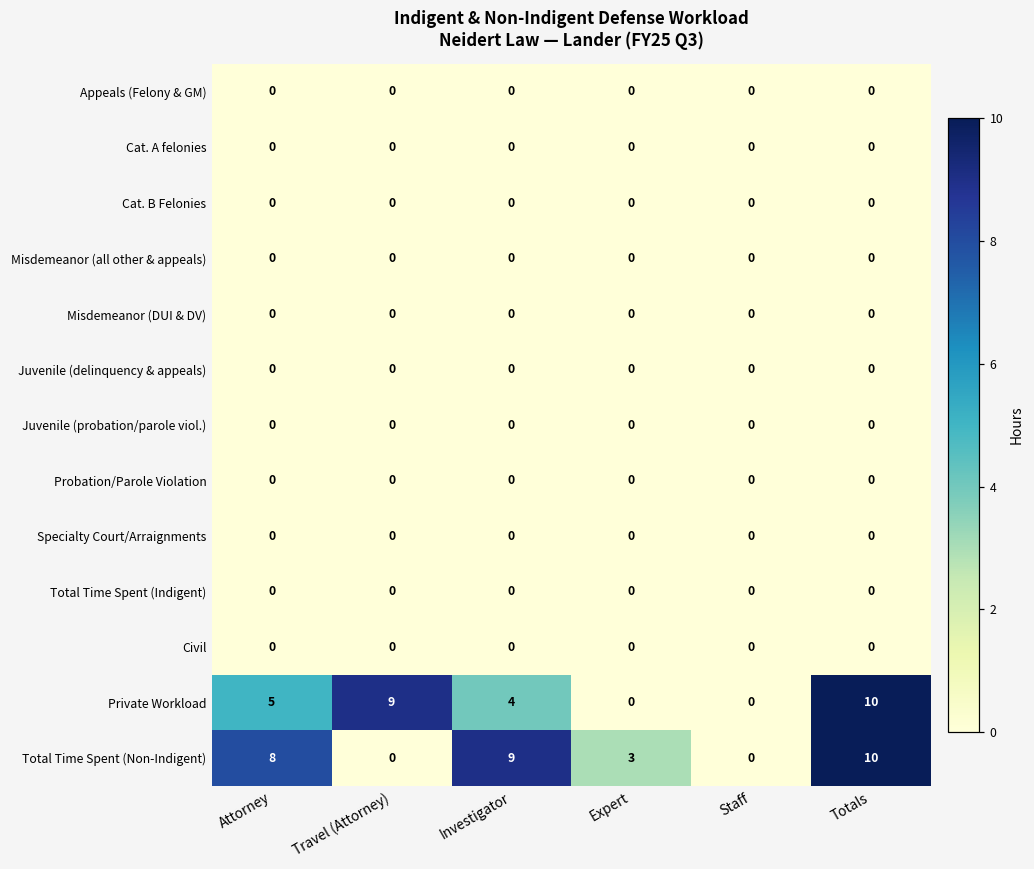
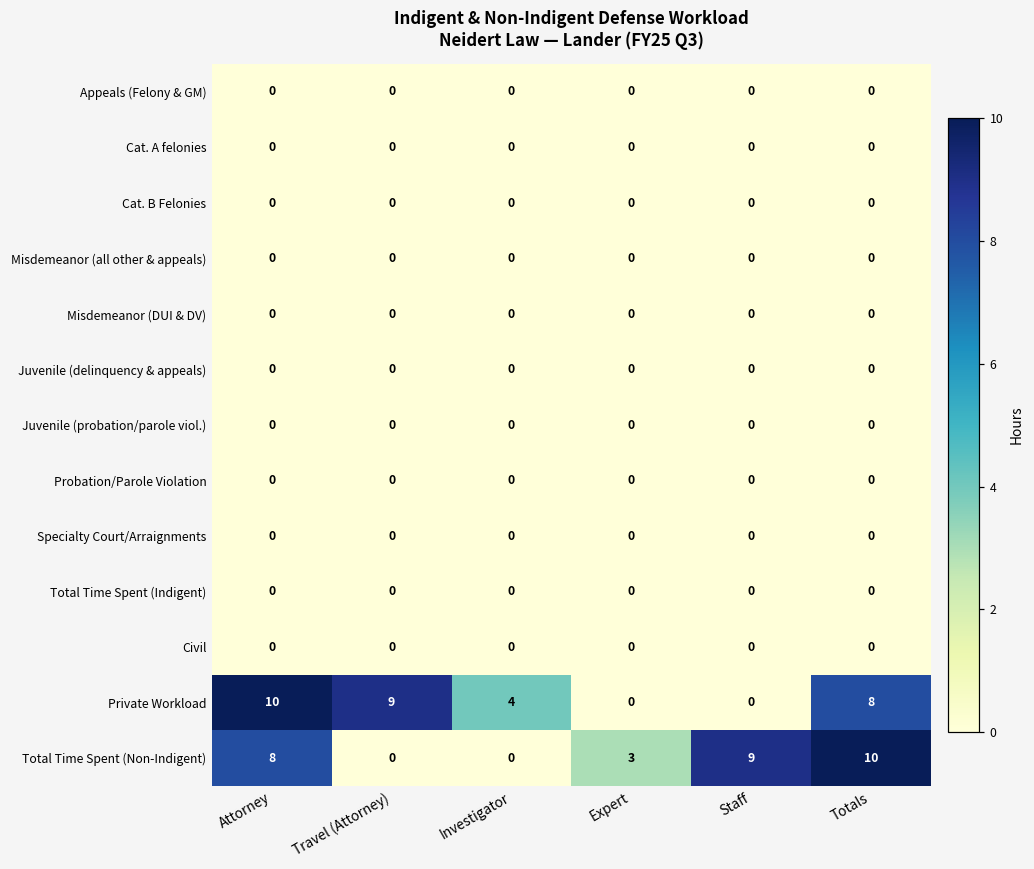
Private Workload, Attorney: 5 -> 10
Private Workload, Totals: 10 -> 8
Total Time Spent (Non-Indigent), Investigator: 9 -> 0
Total Time Spent (Non-Indigent), Staff: 0 -> 9
